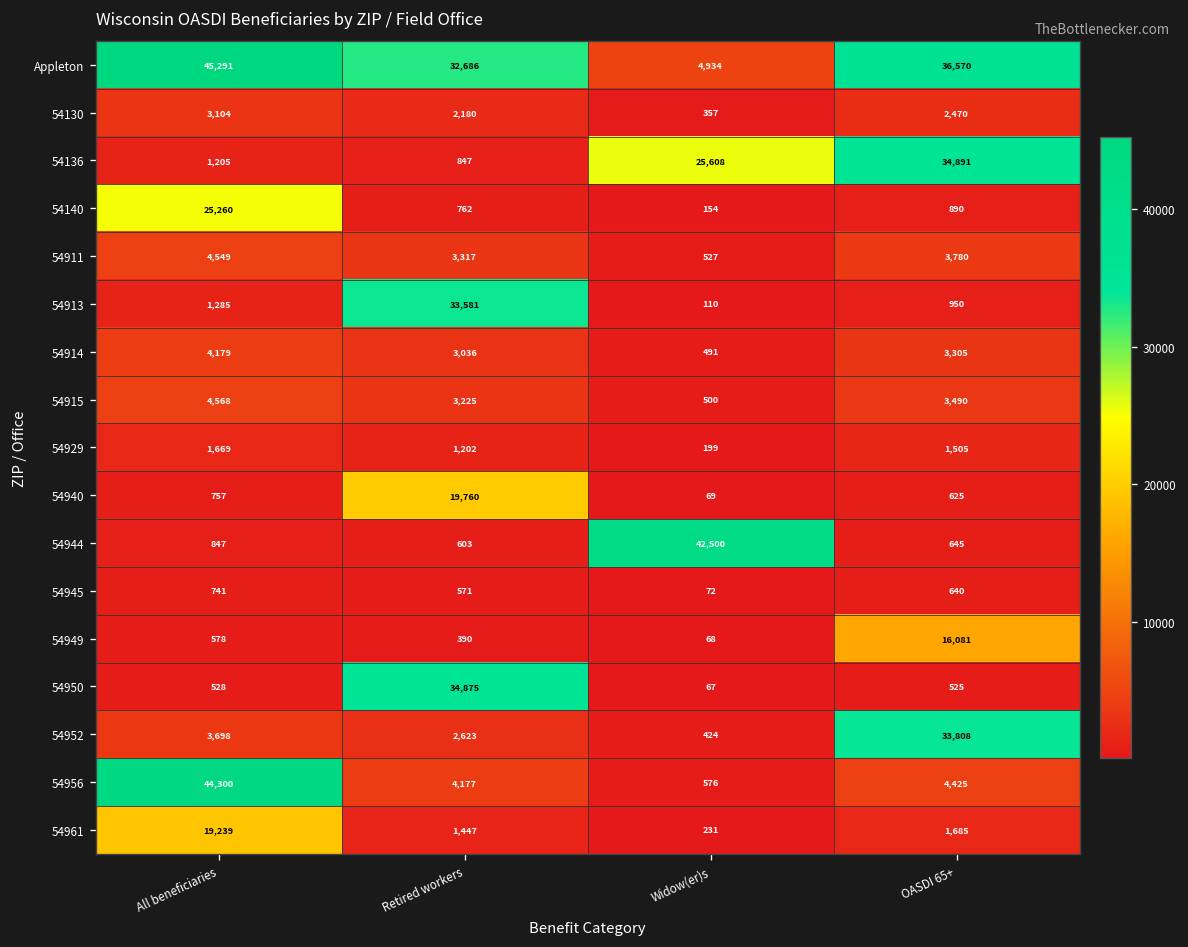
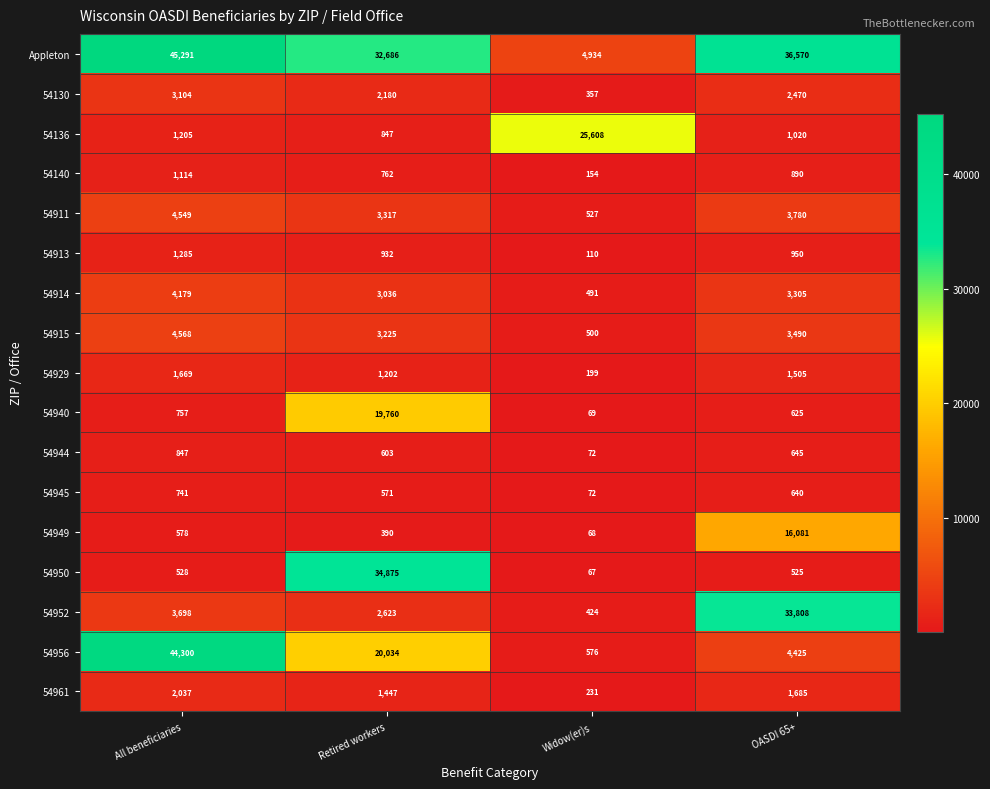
54136, OASDI 65+: 34,891 -> 1,020
54140, All beneficiaries: 25,260 -> 1,114
54913, Retired workers: 33,581 -> 932
54944, Widow(er)s: 42,500 -> 72
54956, Retired workers: 4,177 -> 20,034
54961, All beneficiaries: 19,239 -> 2,037
